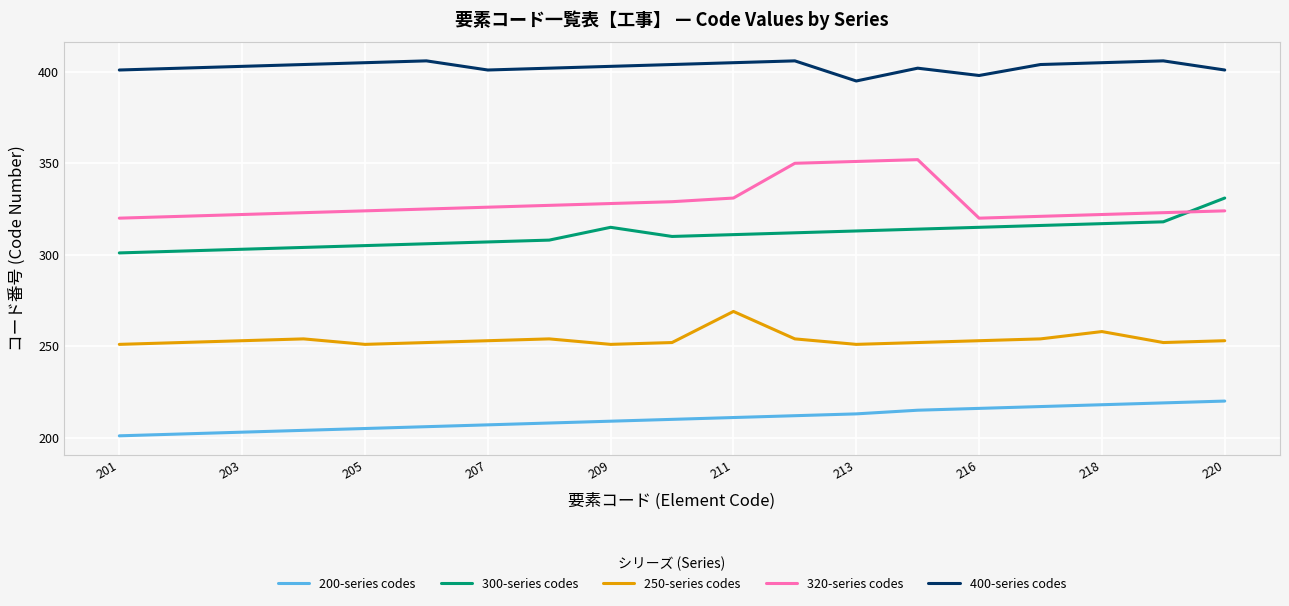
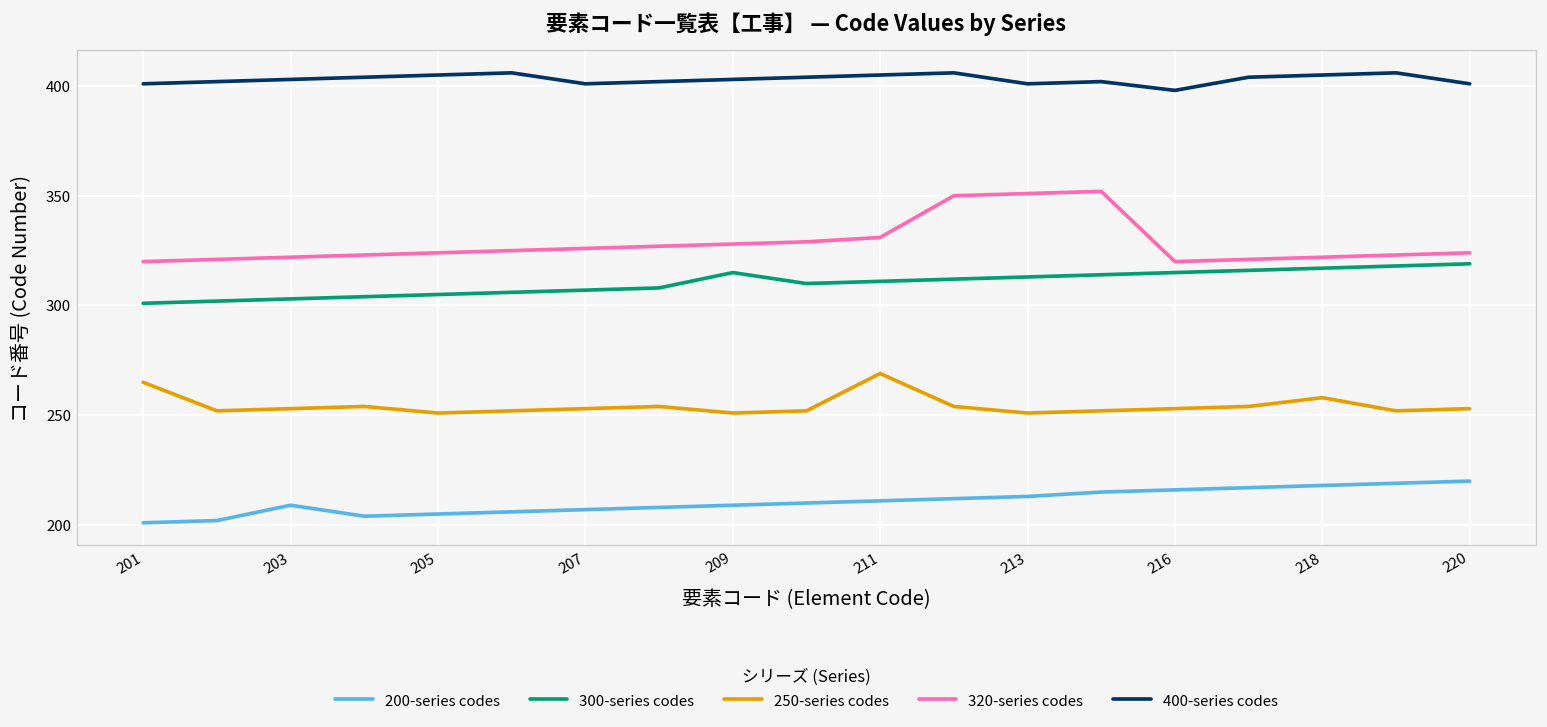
250-series codes, 201: 251 -> 265
200-series codes, 203: 203 -> 209
400-series codes, 213: 395 -> 401
300-series codes, 220: 331 -> 319
